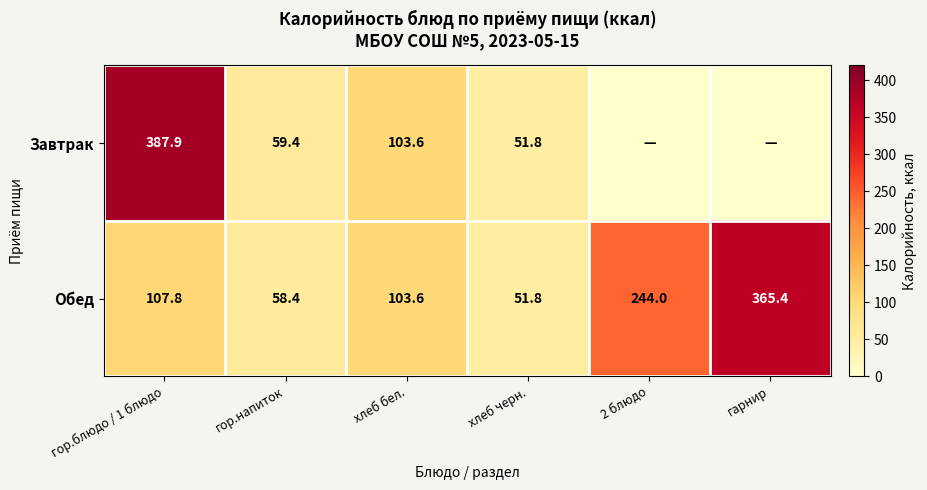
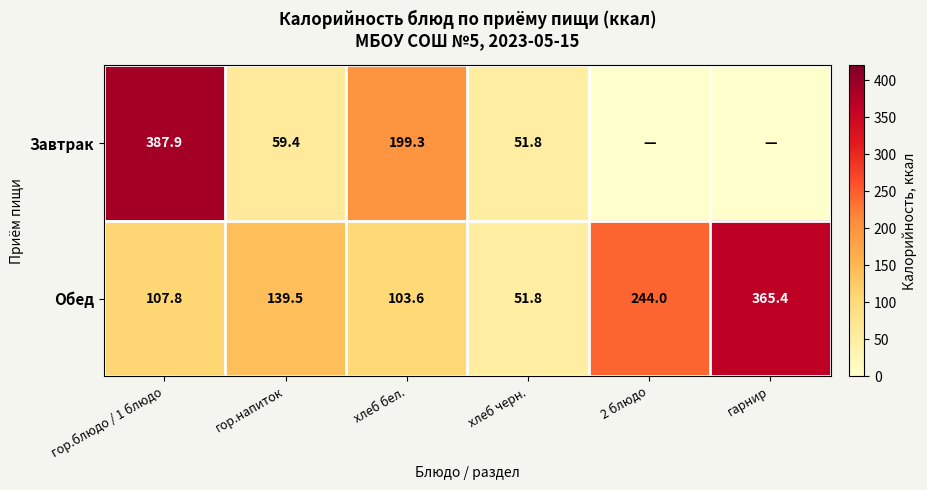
Завтрак, хлеб бел.: 103.6 -> 199.3
Обед, гор.напиток: 58.4 -> 139.5
